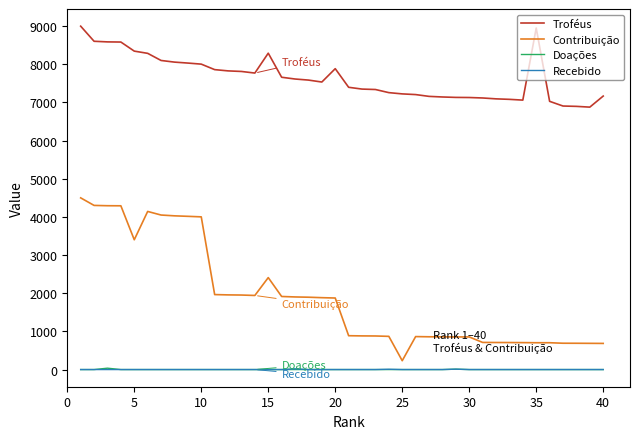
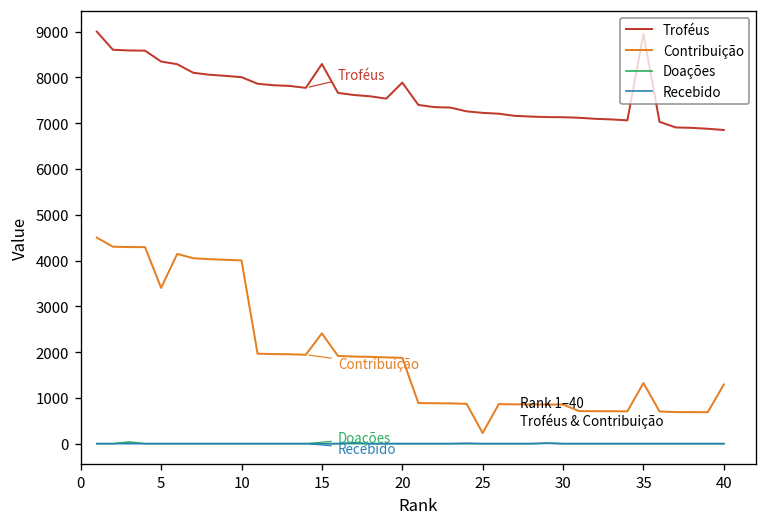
Contribuição, 35: 700 -> 1300
Troféus, 40: 7200 -> 6900
Contribuição, 40: 700 -> 1300
